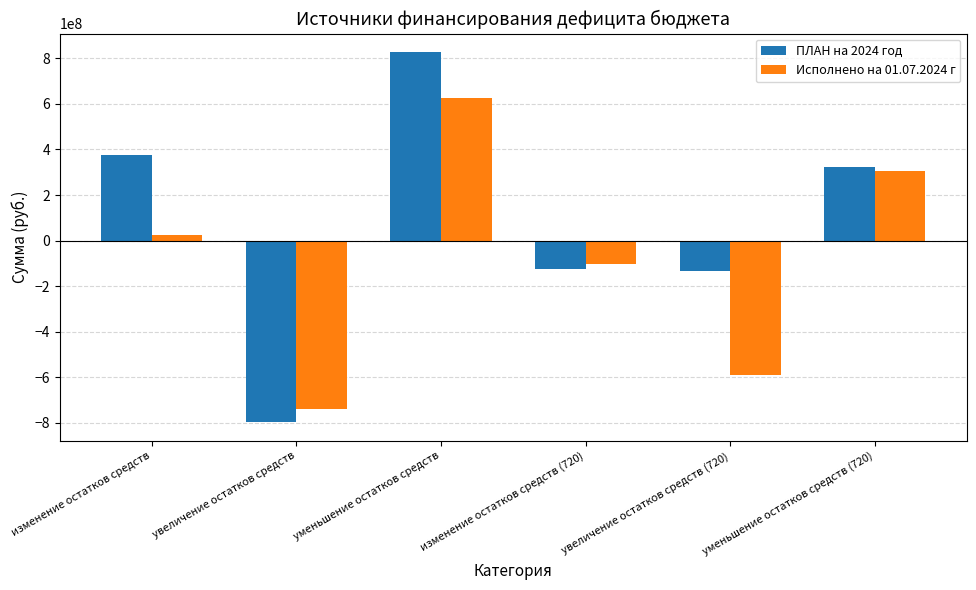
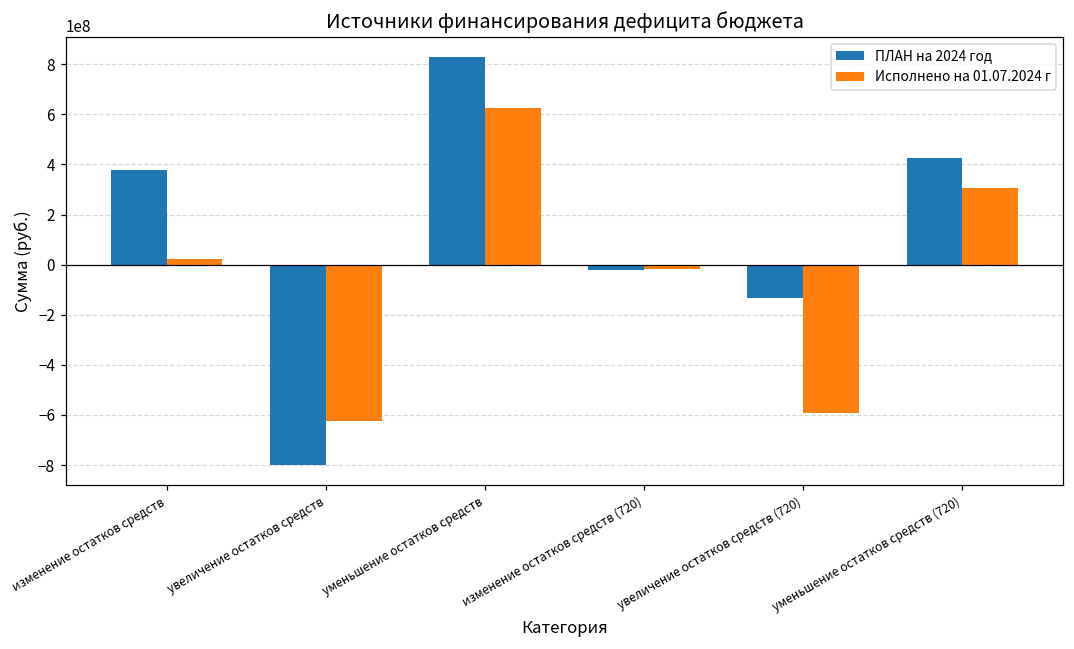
Исполнено на 01.07.2024 г, увеличение остатков средств: -740000000 -> -630000000
ПЛАН на 2024 год, изменение остатков средств (720): -130000000 -> -20000000
Исполнено на 01.07.2024 г, изменение остатков средств (720): -100000000 -> -20000000
ПЛАН на 2024 год, уменьшение остатков средств (720): 330000000 -> 430000000
